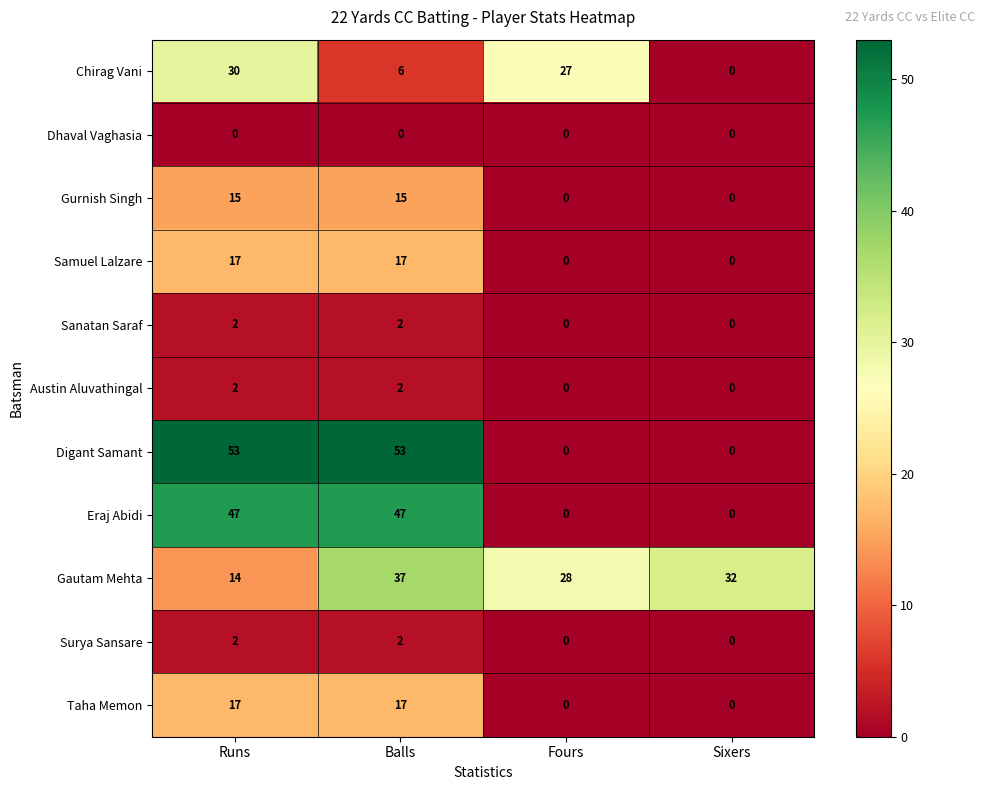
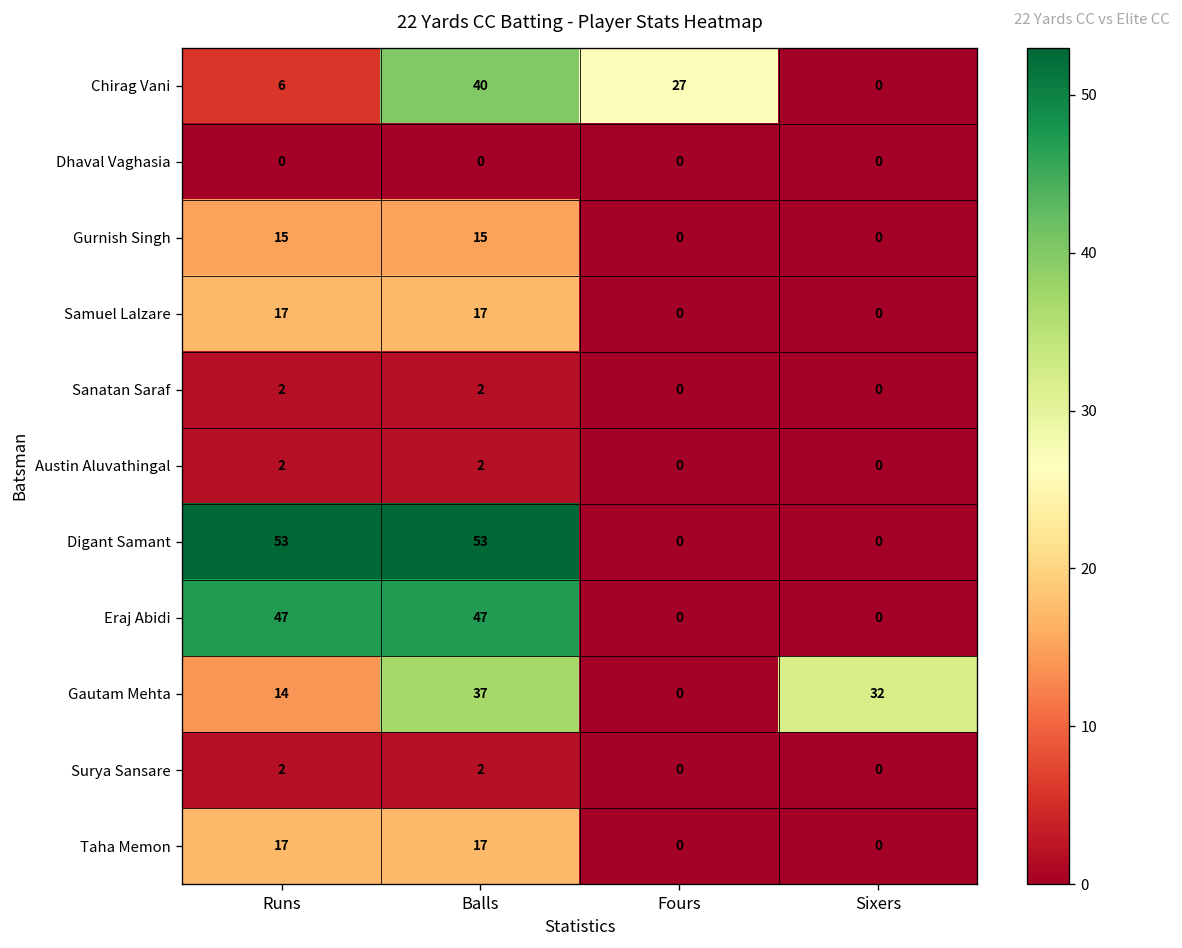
Chirag Vani, Runs: 30 -> 6
Chirag Vani, Balls: 6 -> 40
Gautam Mehta, Fours: 28 -> 0
